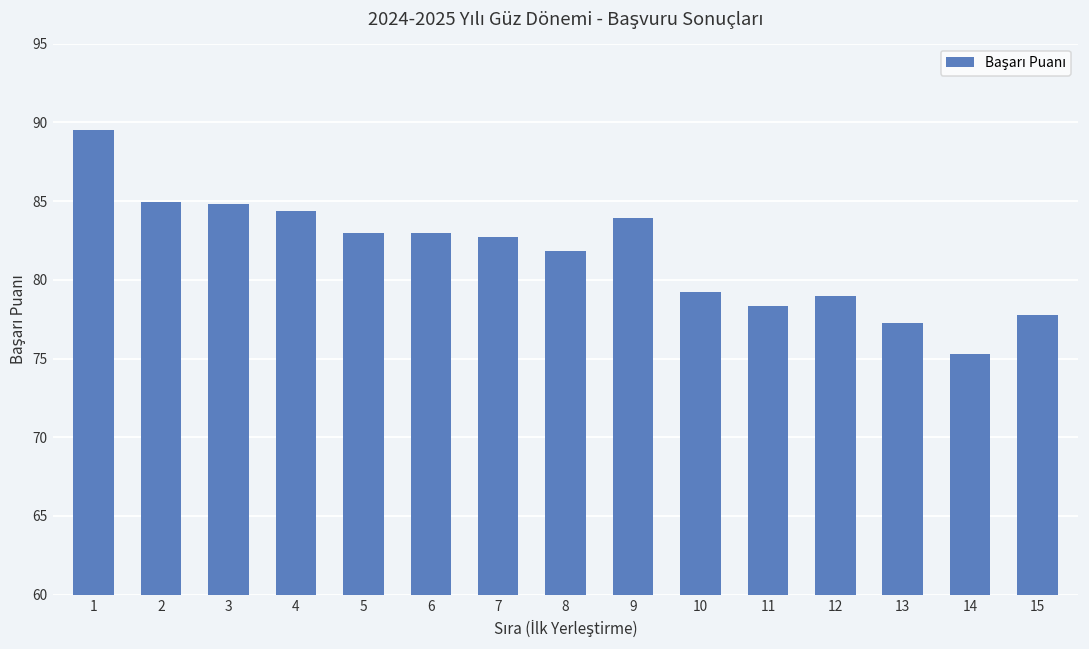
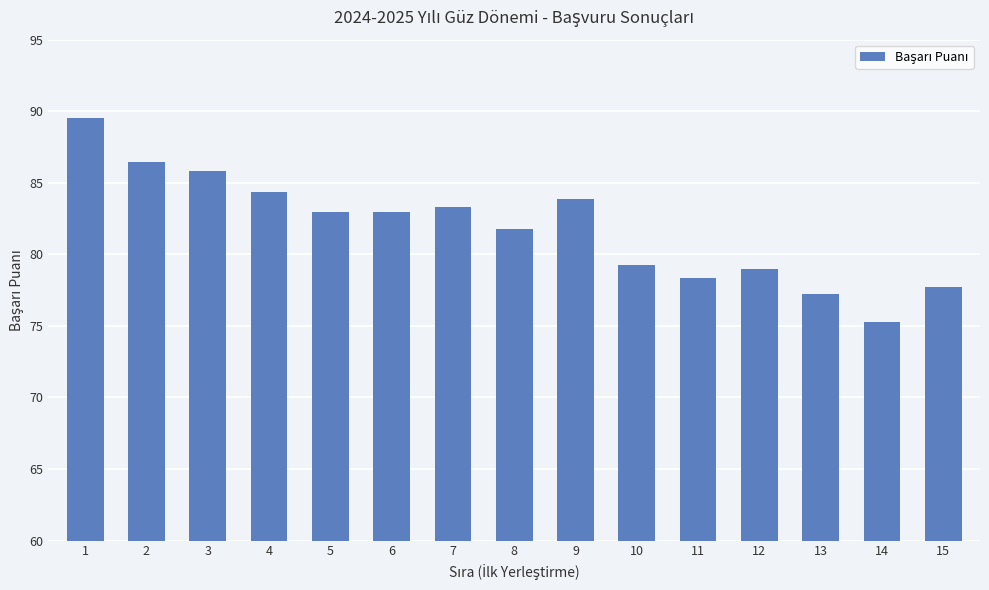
2: 84.9 -> 86.5
3: 84.8 -> 85.8
7: 82.7 -> 83.3
